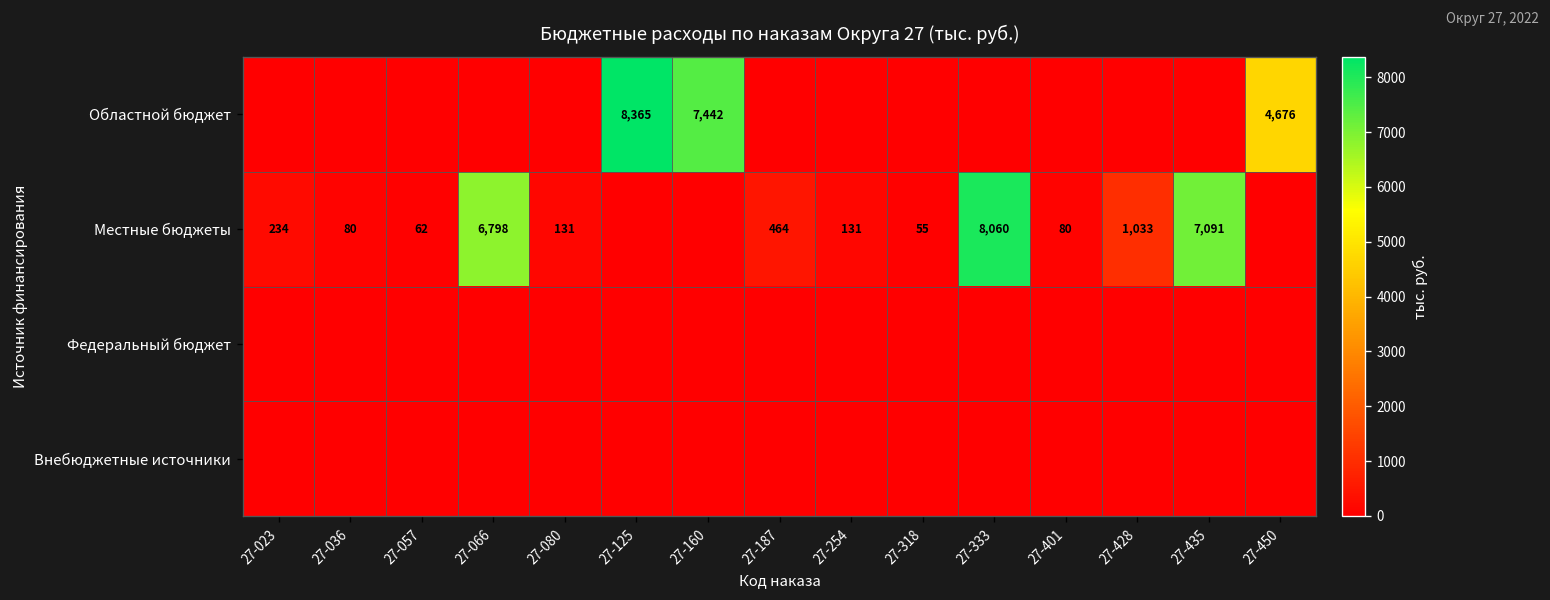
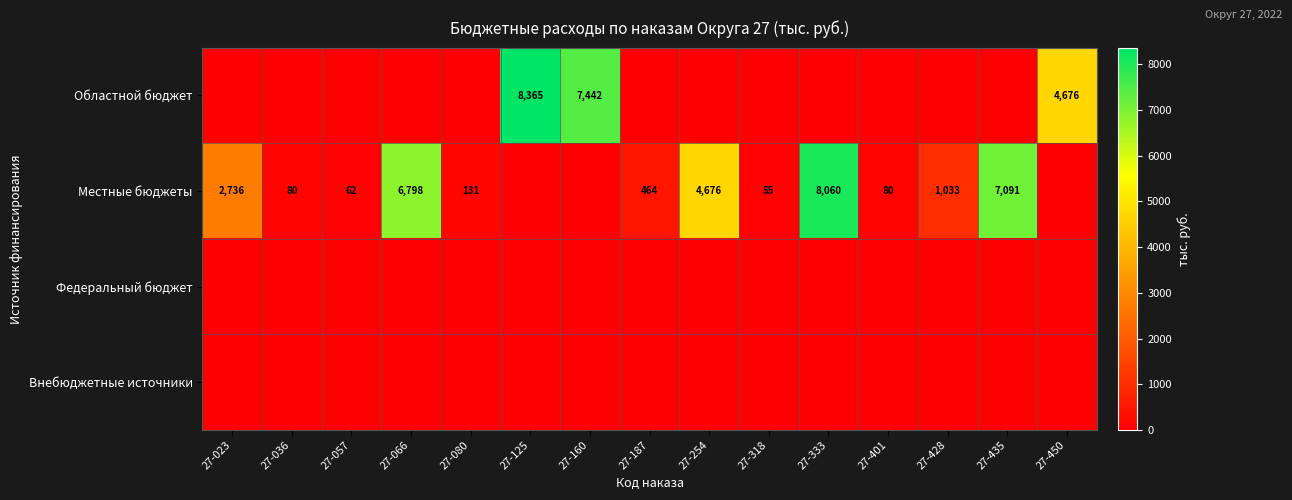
Местные бюджеты, 27-023: 234 -> 2,736
Местные бюджеты, 27-254: 131 -> 4,676
